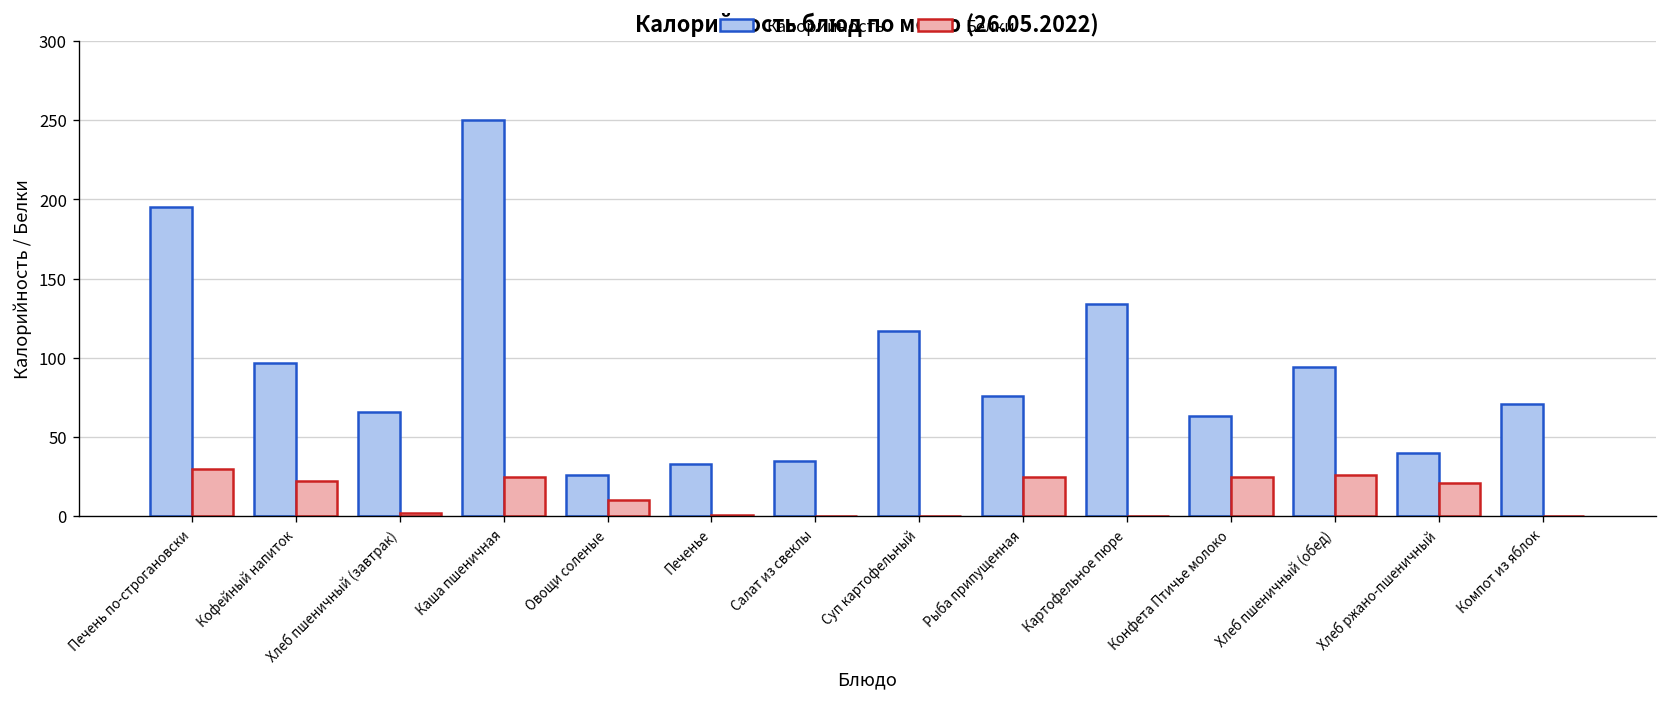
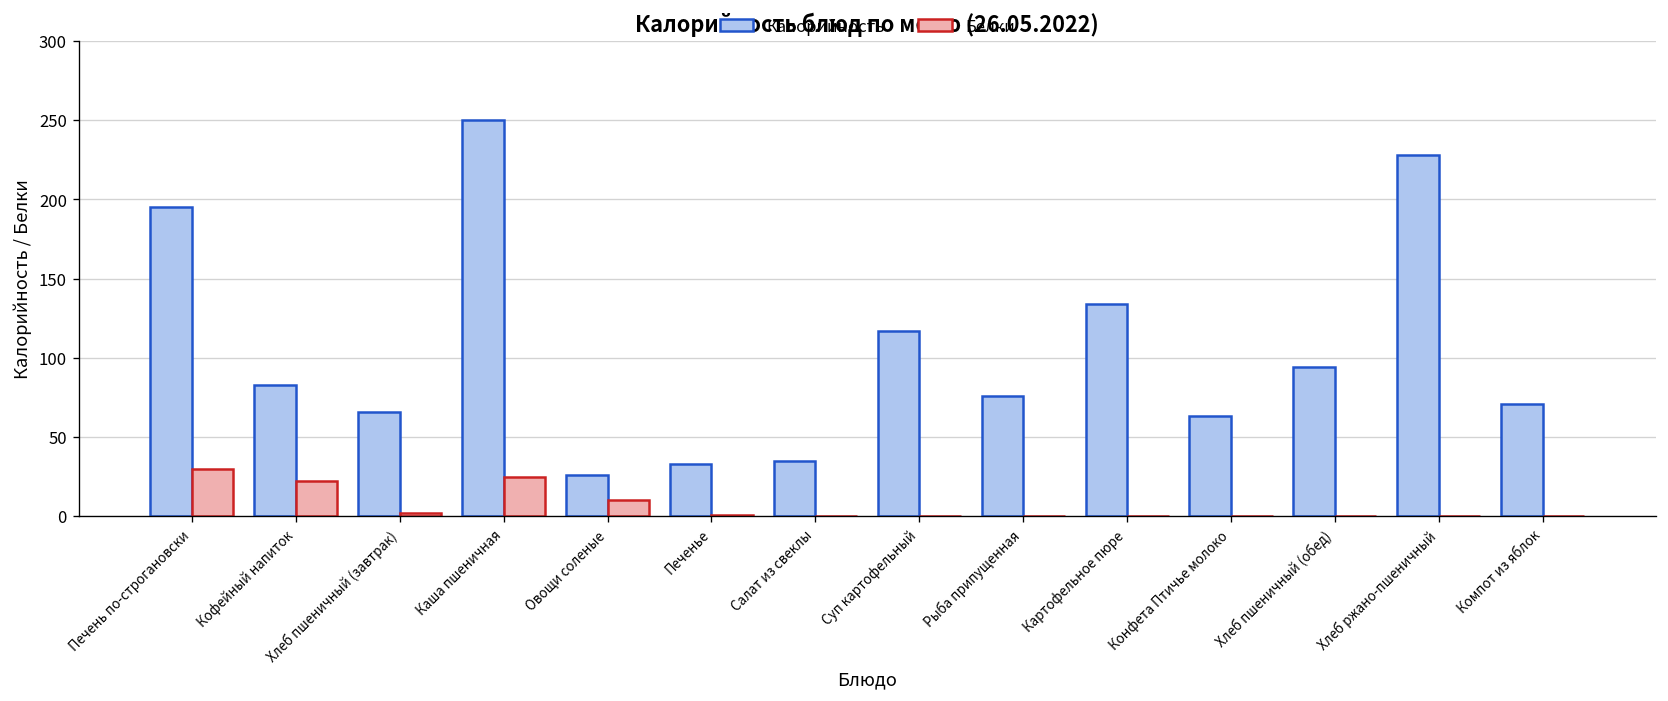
Калорийность, Кофейный напиток: 97 -> 83
Белки, Рыба припущенная: 25 -> 0
Белки, Конфета Птичье молоко: 25 -> 0
Белки, Хлеб пшеничный (обед): 26 -> 0
Калорийность, Хлеб ржано-пшеничный: 40 -> 228
Белки, Хлеб ржано-пшеничный: 21 -> 0
